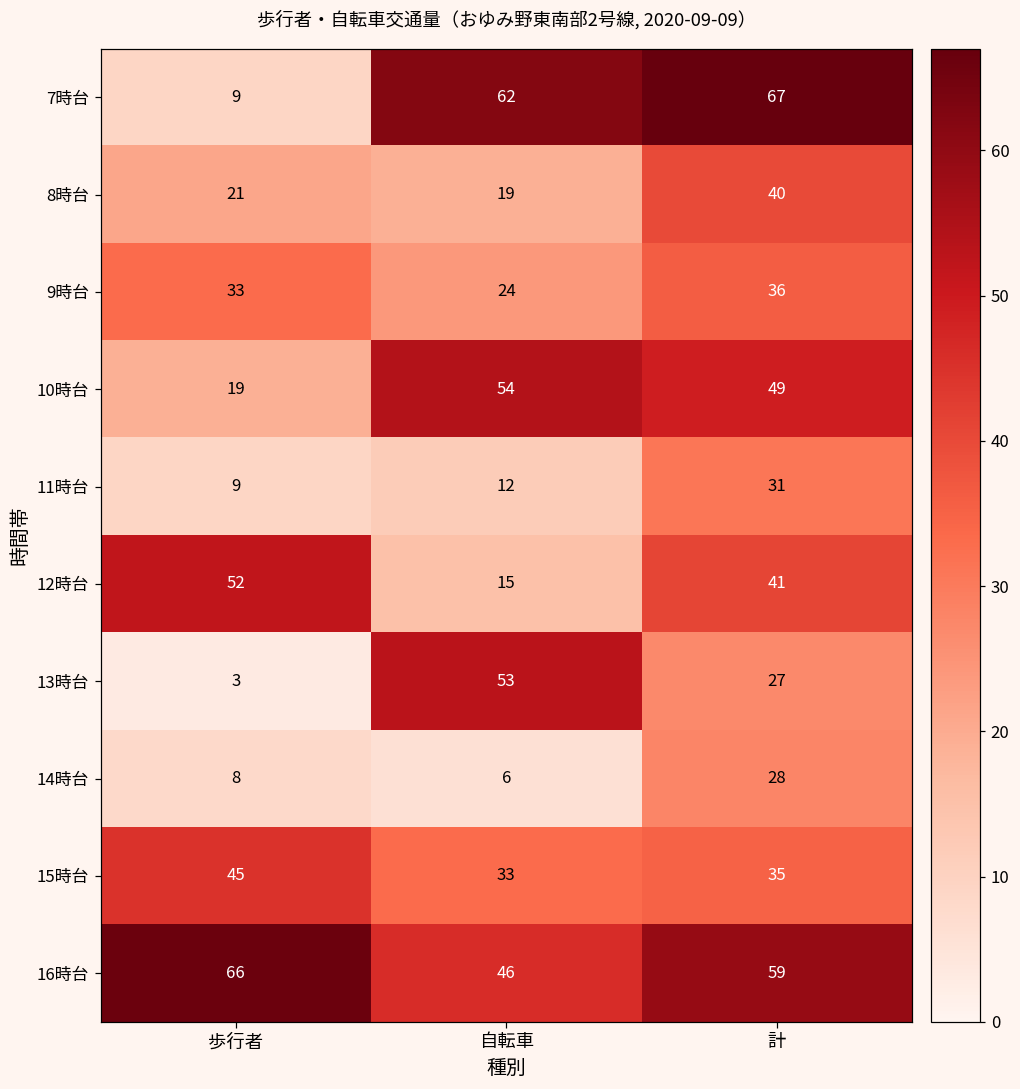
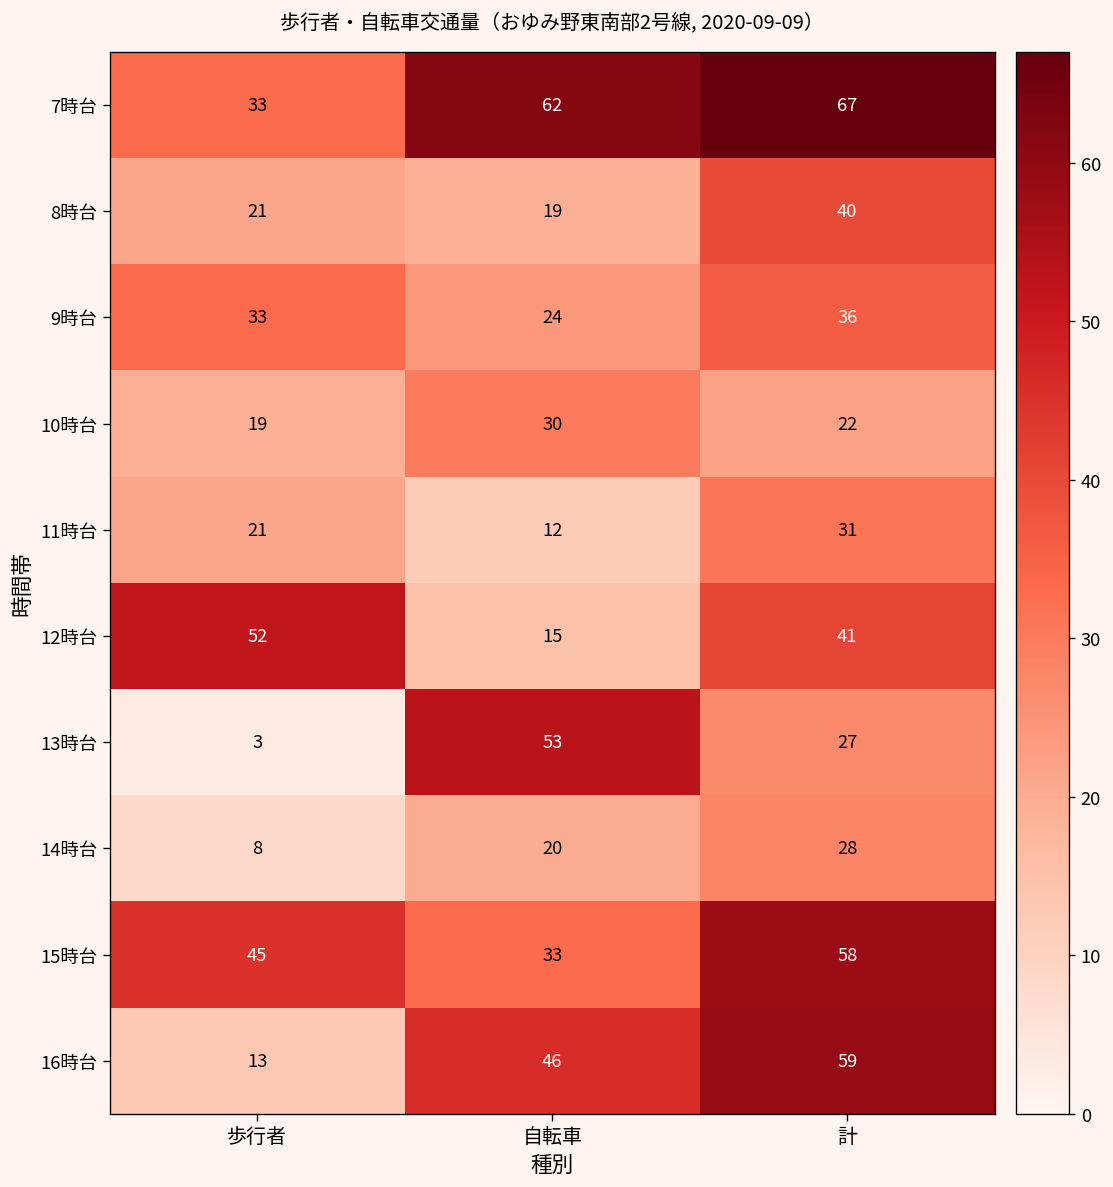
7時台, 歩行者: 9 -> 33
10時台, 自転車: 54 -> 30
10時台, 計: 49 -> 22
11時台, 歩行者: 9 -> 21
14時台, 自転車: 6 -> 20
15時台, 計: 35 -> 58
16時台, 歩行者: 66 -> 13
